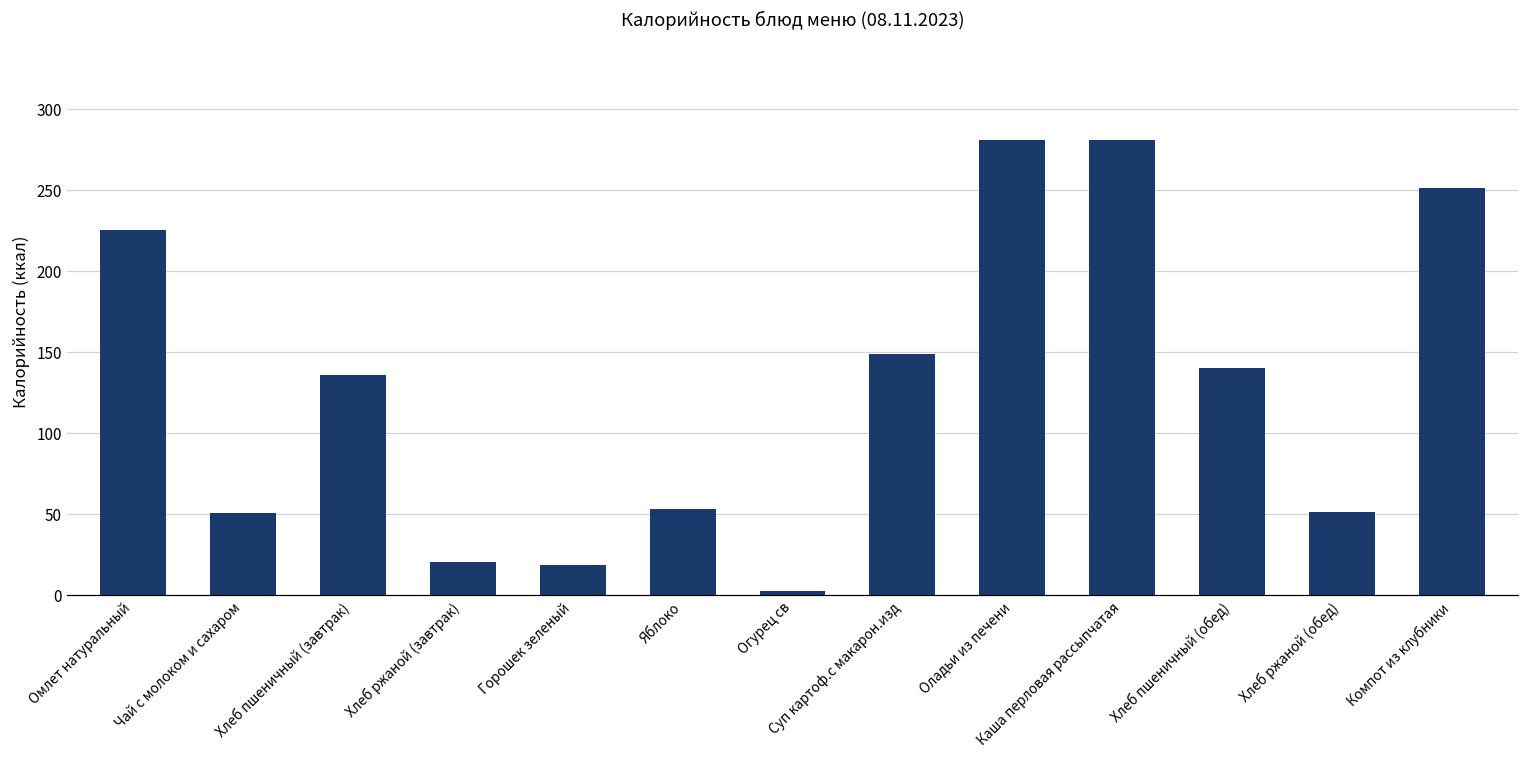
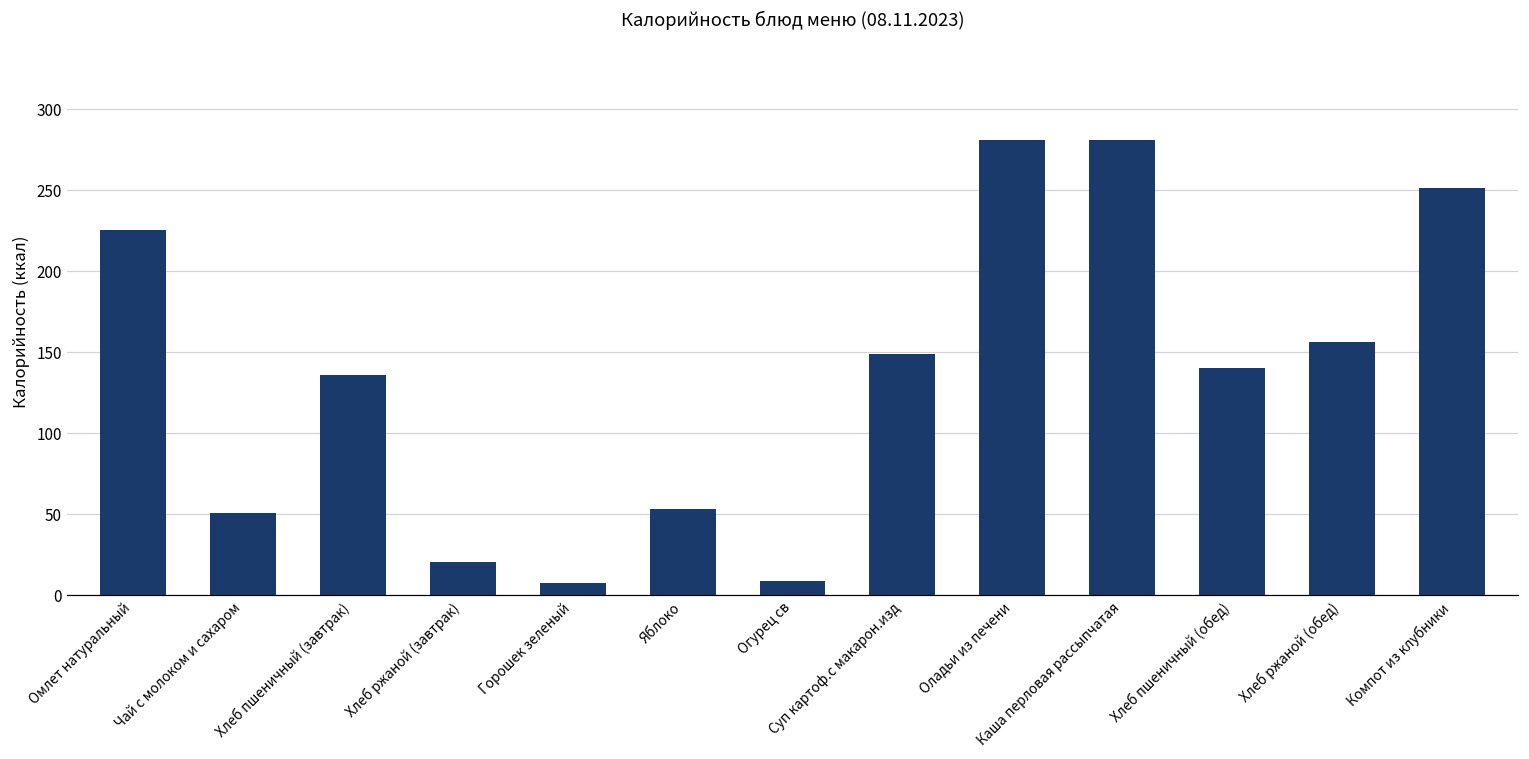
Горошек зеленый: 19 -> 7
Огурец св: 3 -> 9
Хлеб ржаной (обед): 51 -> 156
